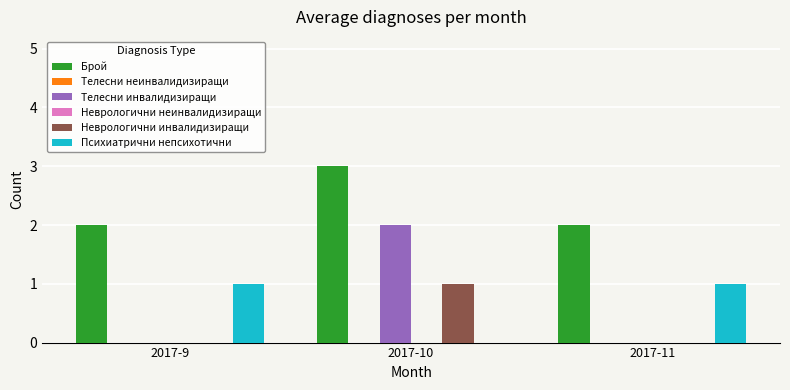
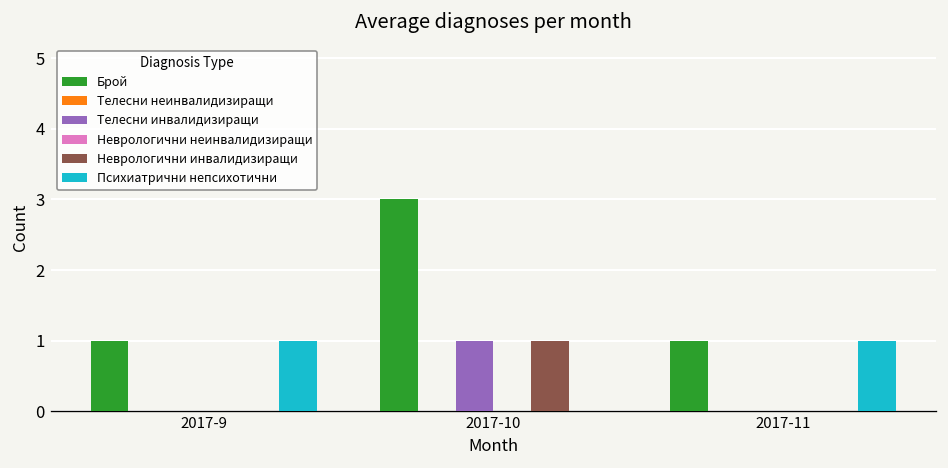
Брой, 2017-9: 2 -> 1
Телесни инвалидизиращи, 2017-10: 2 -> 1
Брой, 2017-11: 2 -> 1
